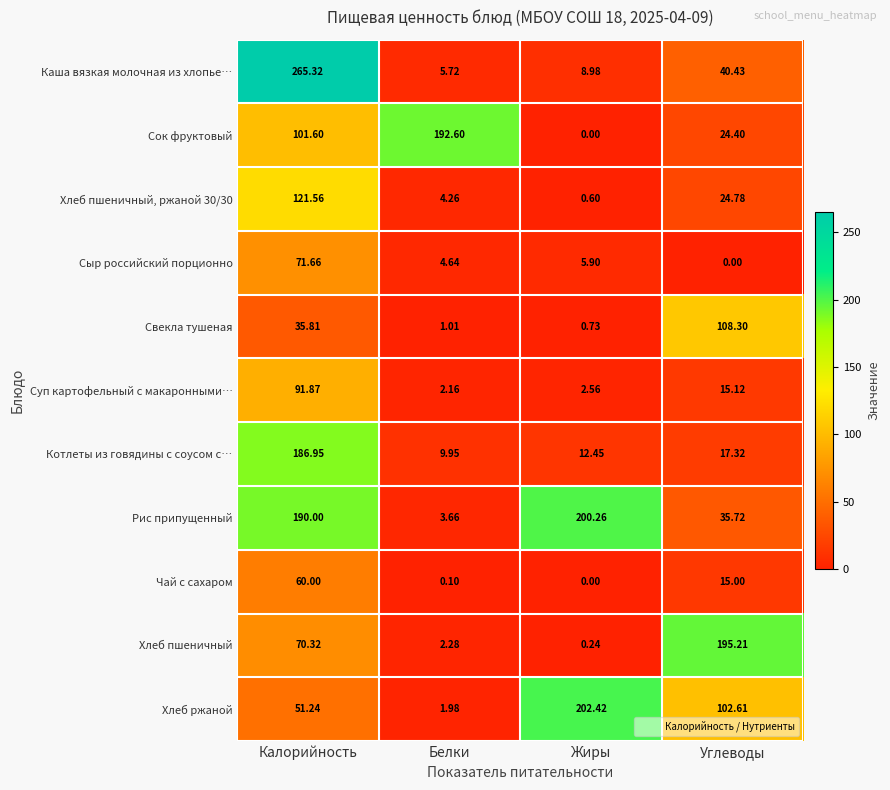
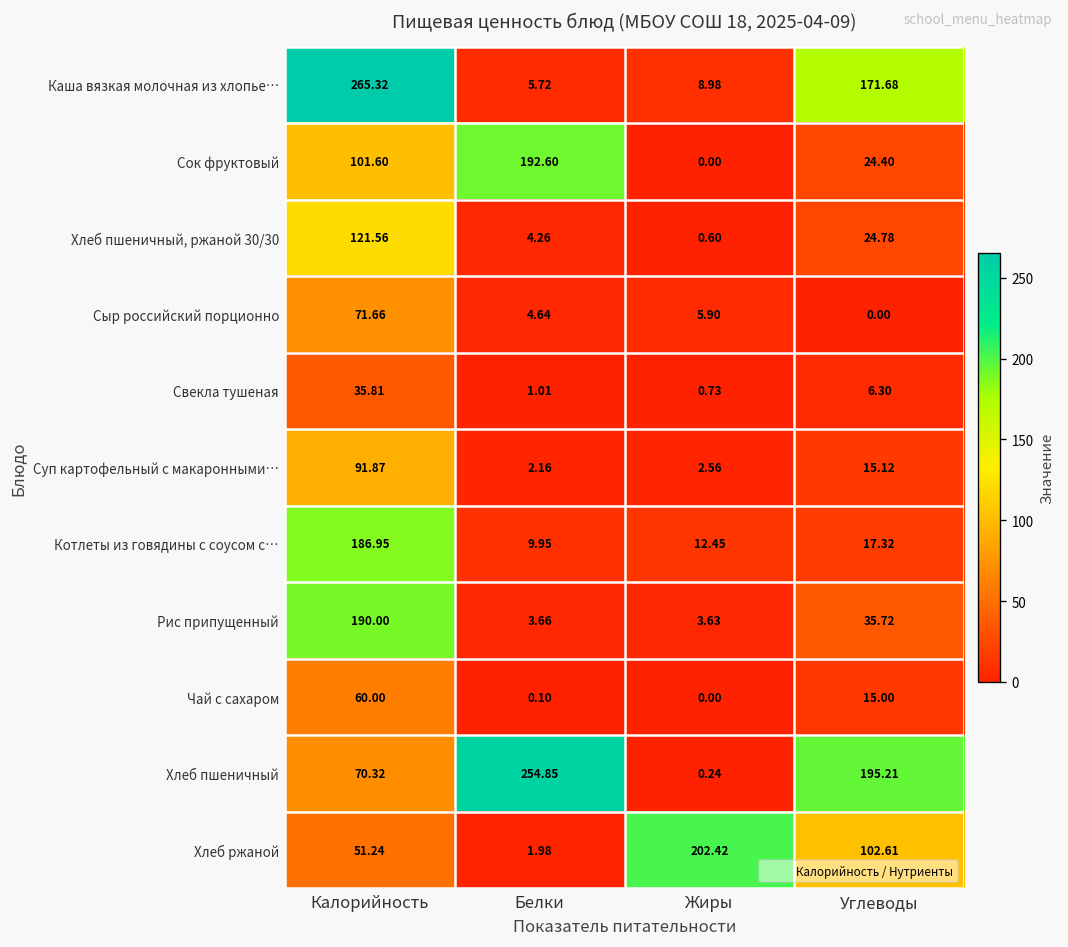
Каша вязкая молочная из хлопье…, Углеводы: 40.43 -> 171.68
Свекла тушеная, Углеводы: 108.30 -> 6.30
Рис припущенный, Жиры: 200.26 -> 3.63
Хлеб пшеничный, Белки: 2.28 -> 254.85
